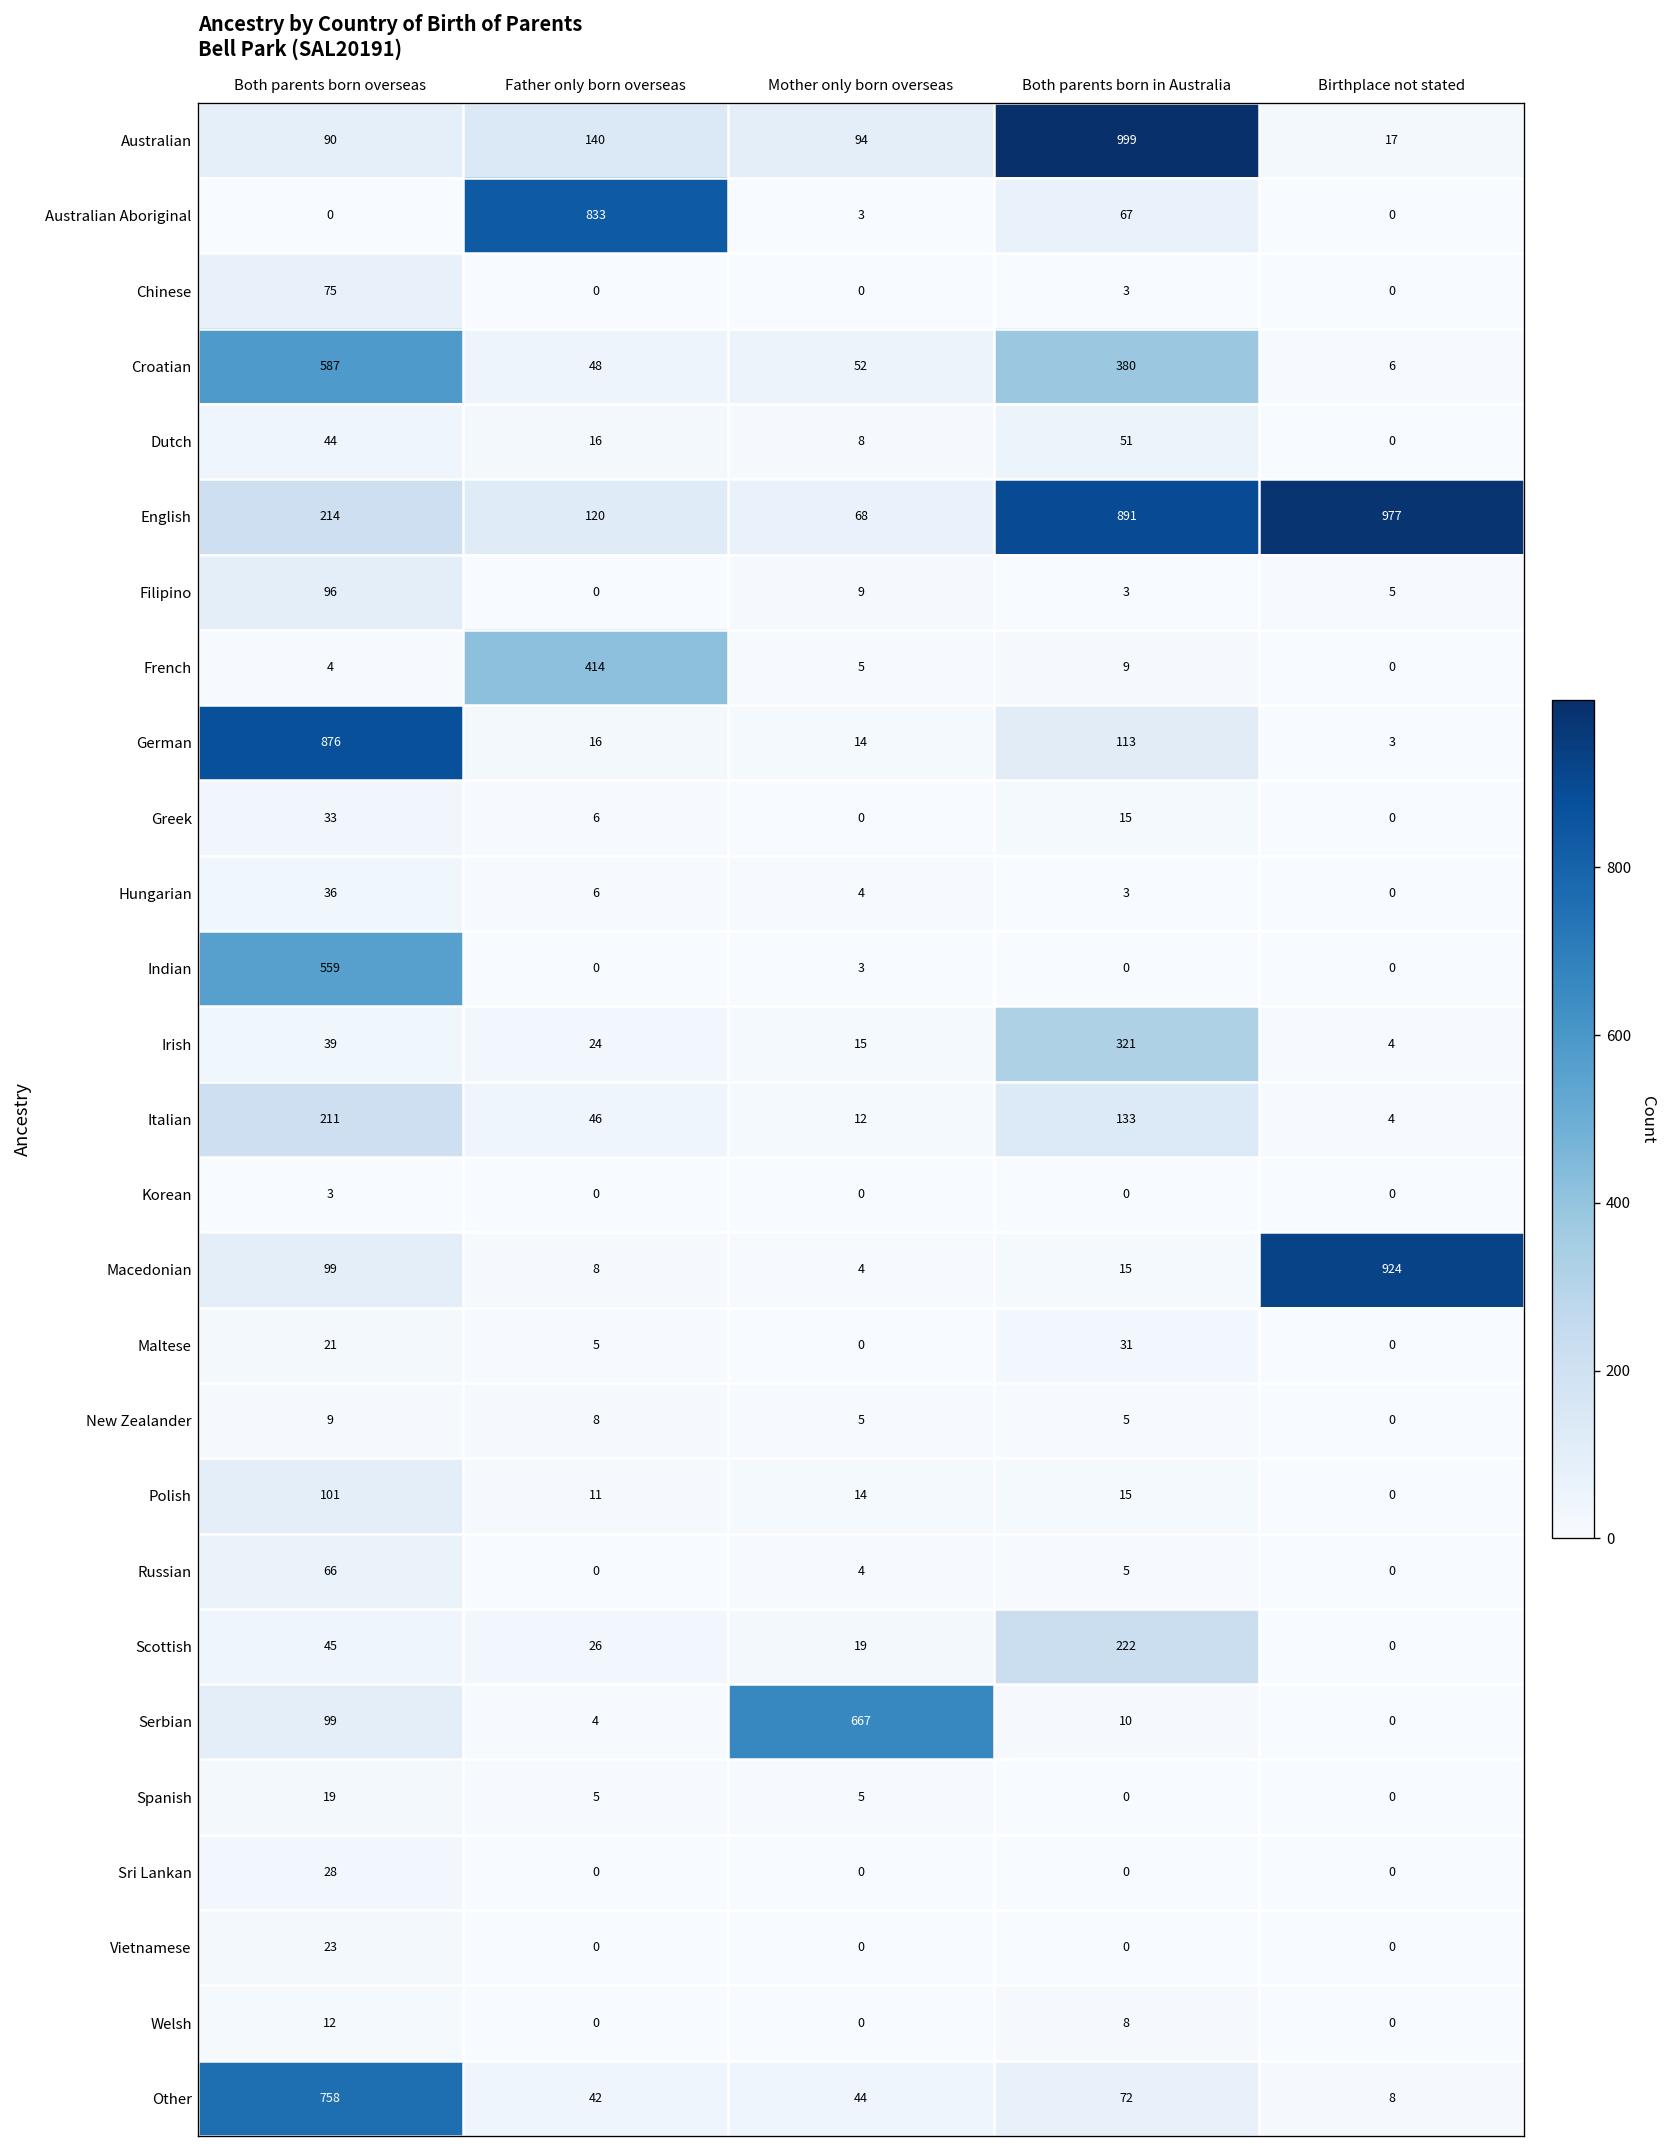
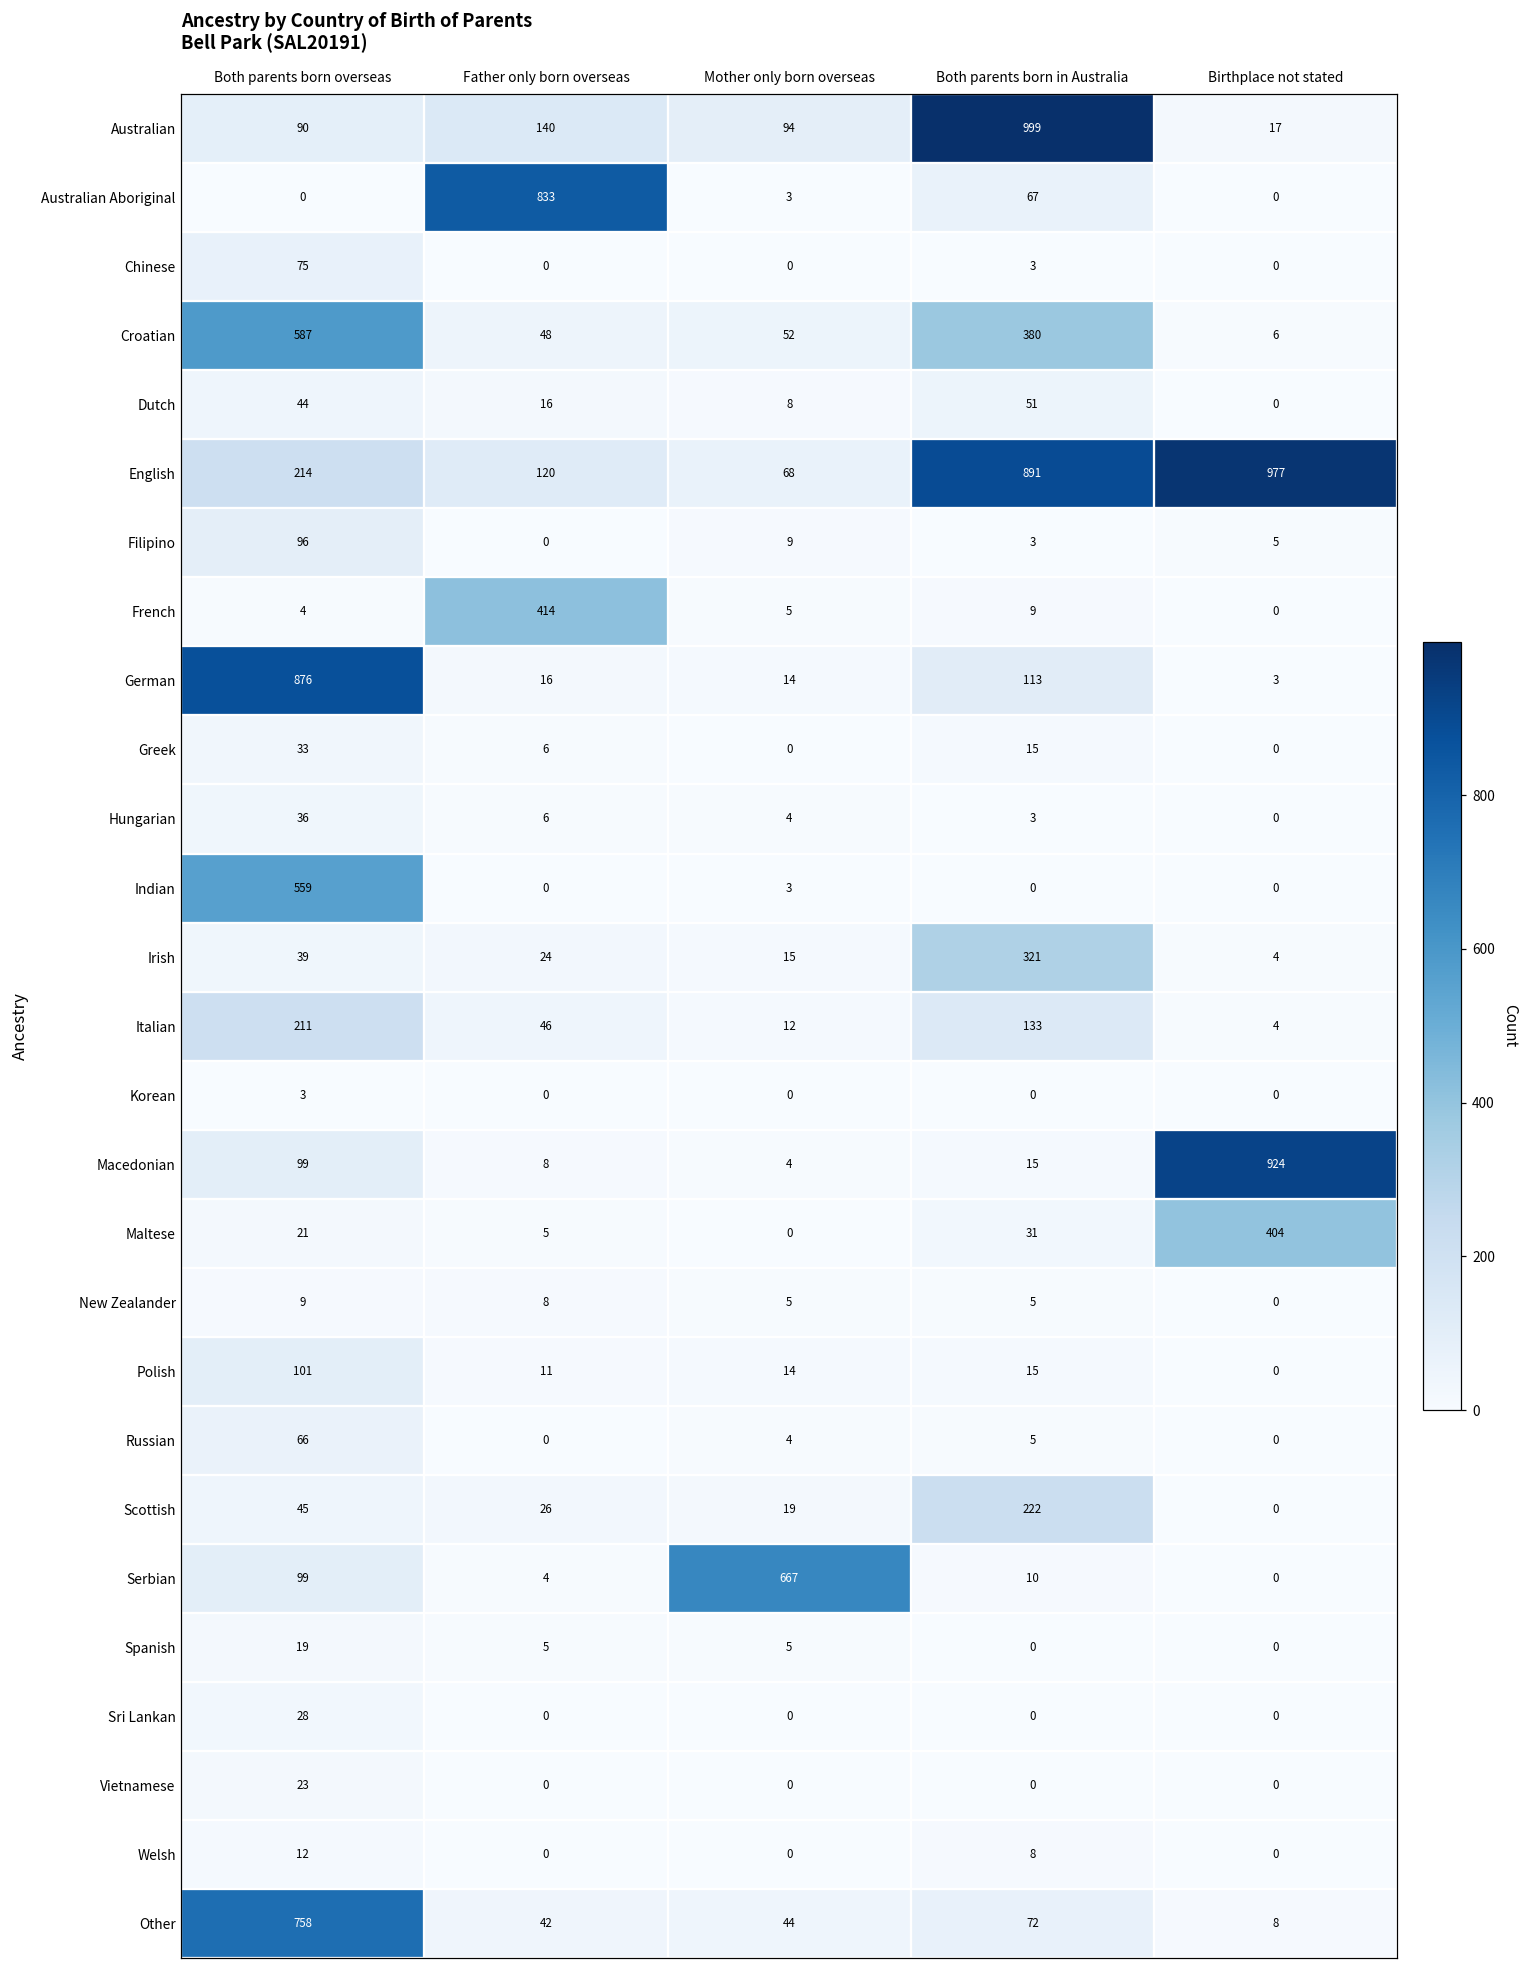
Maltese, Birthplace not stated: 0 -> 404
